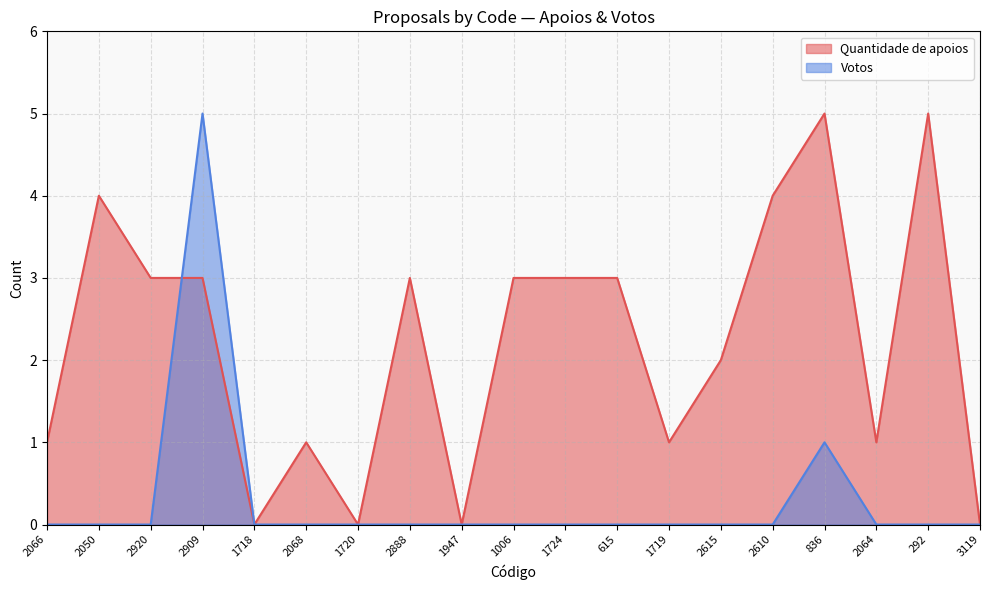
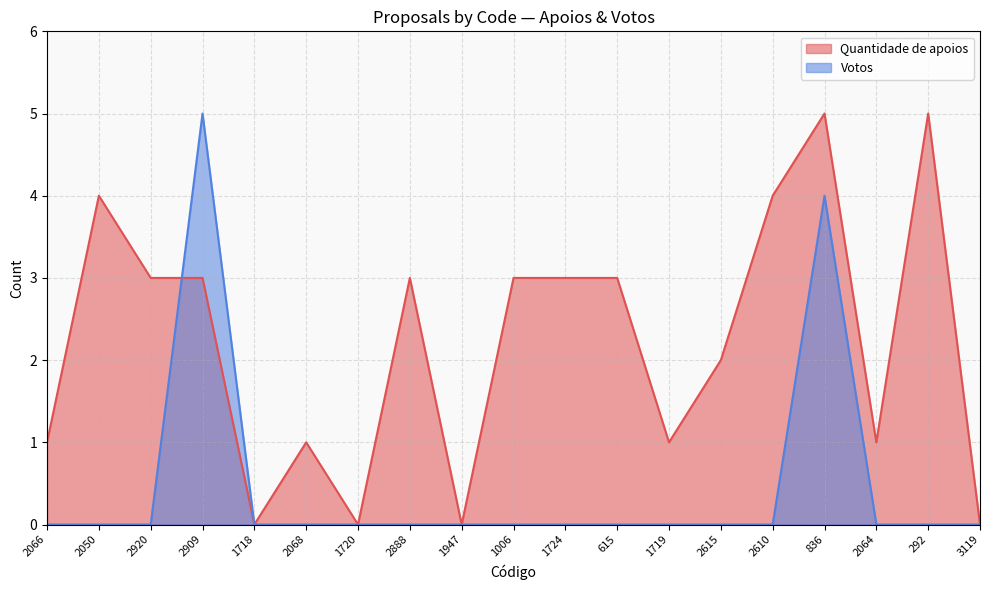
Votos, 836: 1 -> 4
